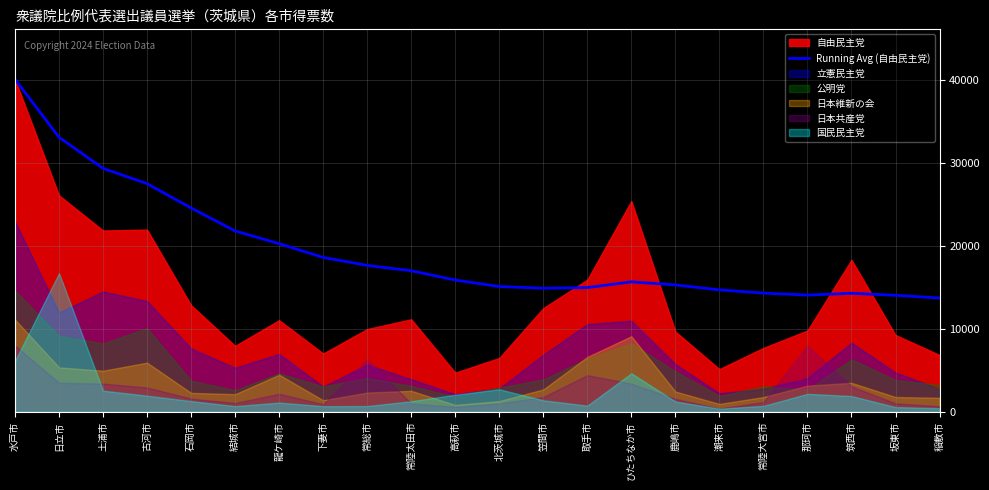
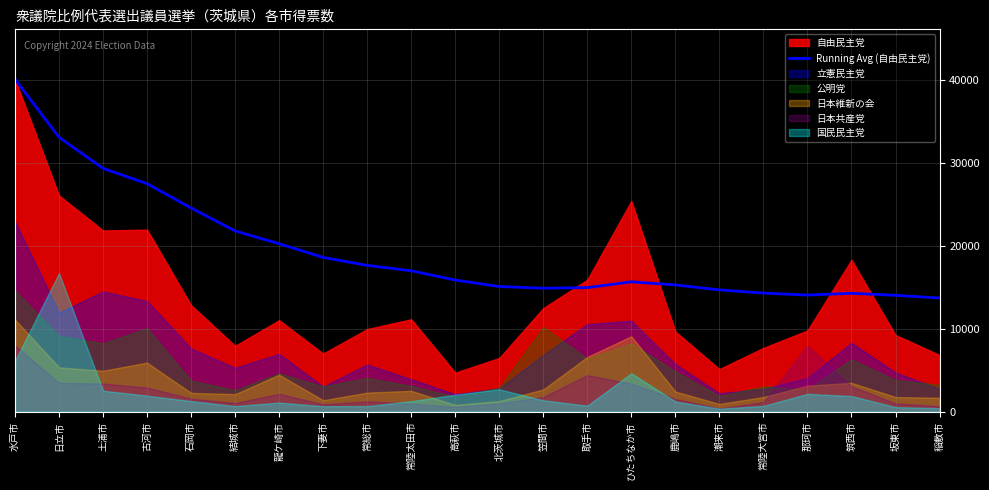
日本共産党, 常総市: 6000 -> 1000
公明党, 笠間市: 4000 -> 10000
